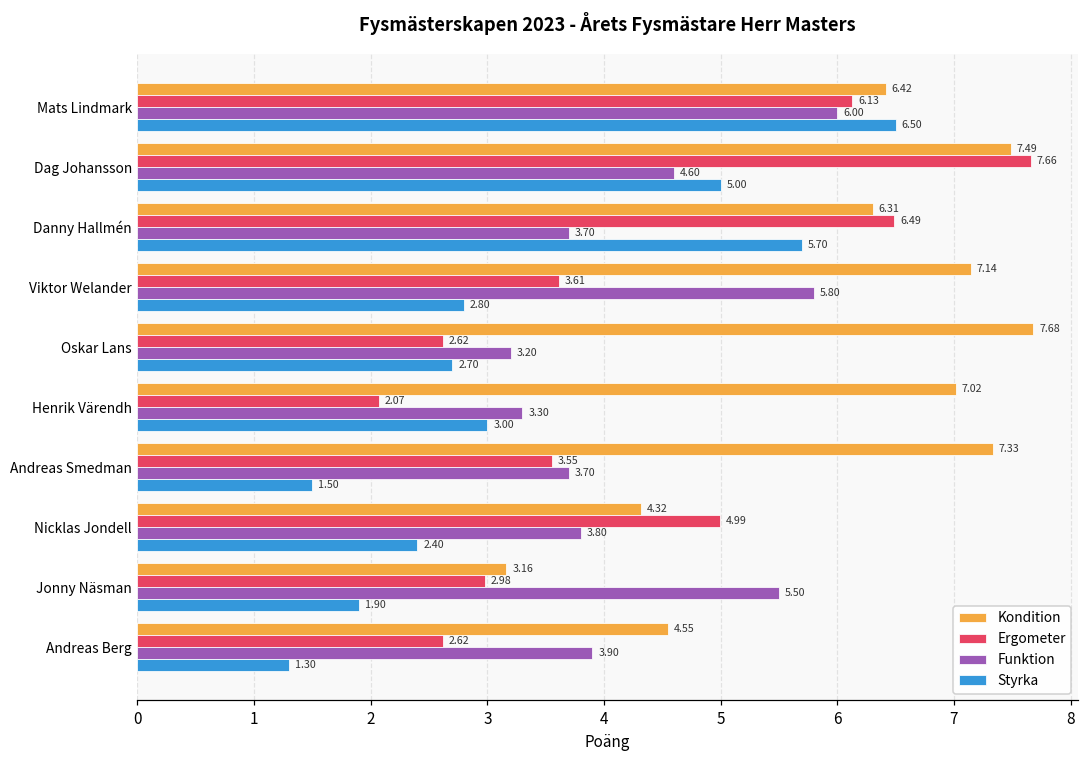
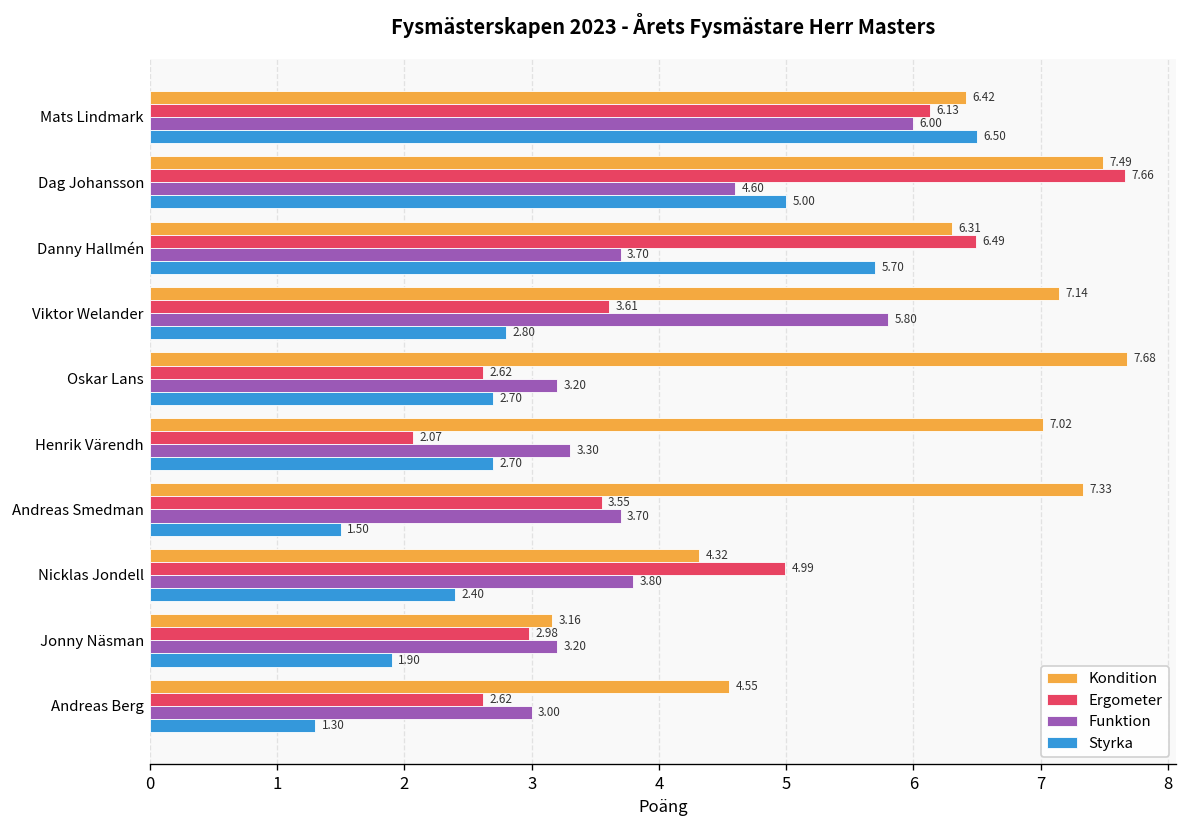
Styrka, Henrik Värendh: 3.00 -> 2.70
Funktion, Jonny Näsman: 5.50 -> 3.20
Funktion, Andreas Berg: 3.90 -> 3.00
